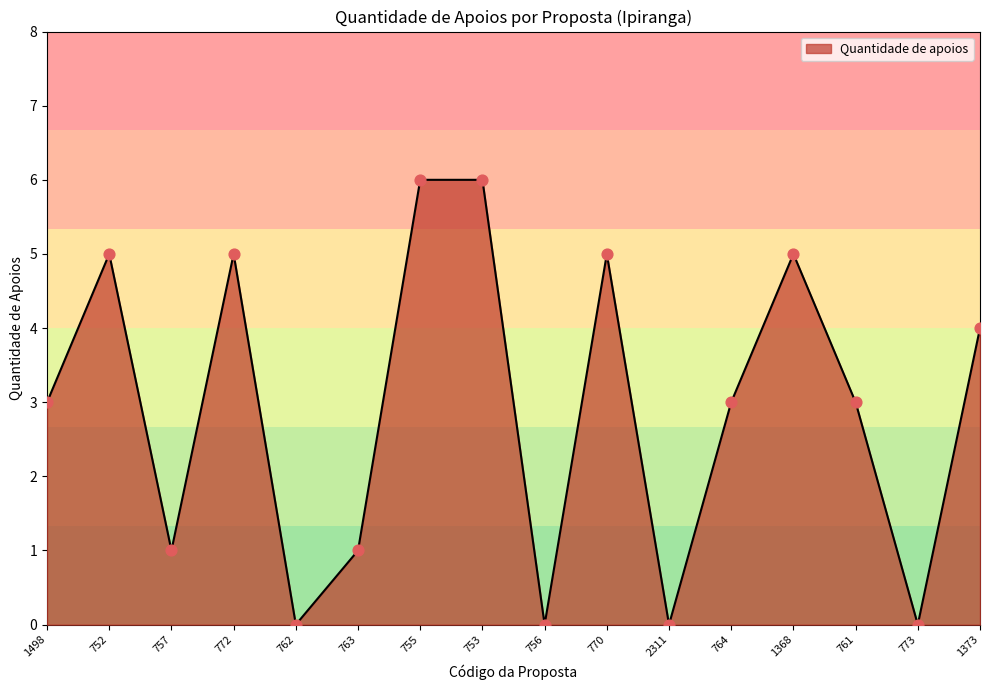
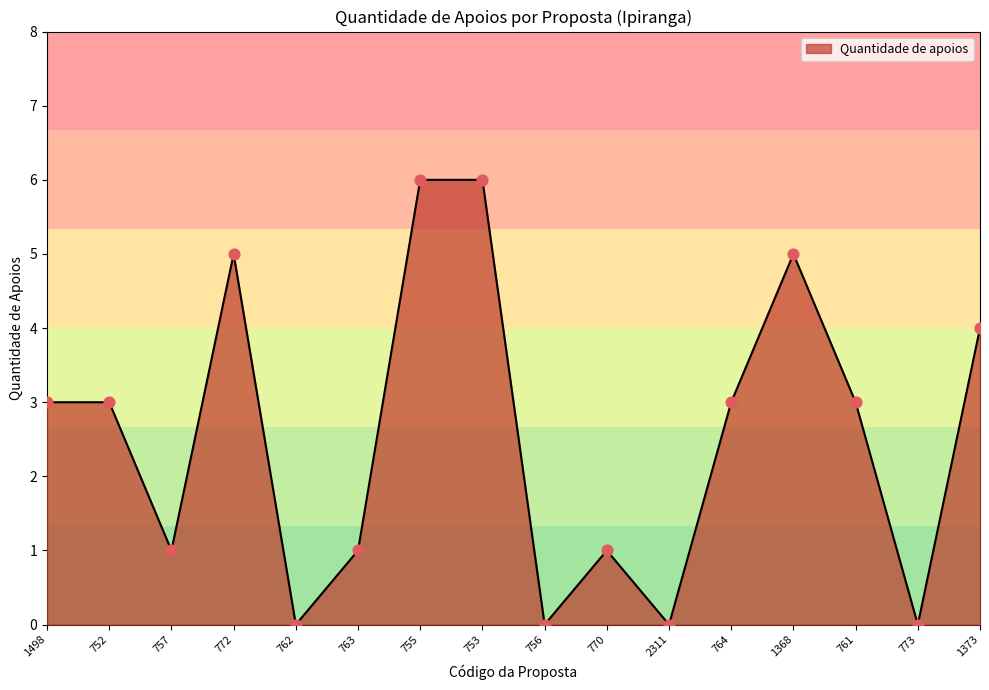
752: 5 -> 3
770: 5 -> 1
